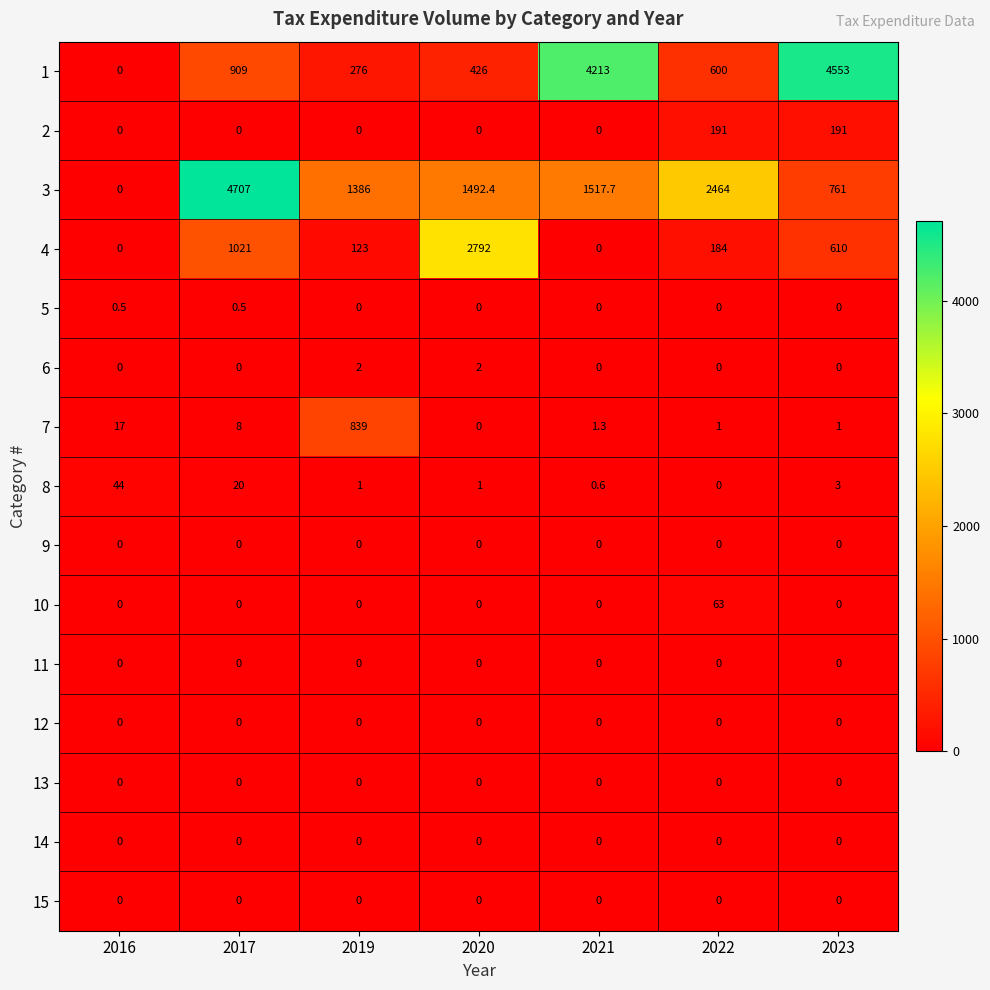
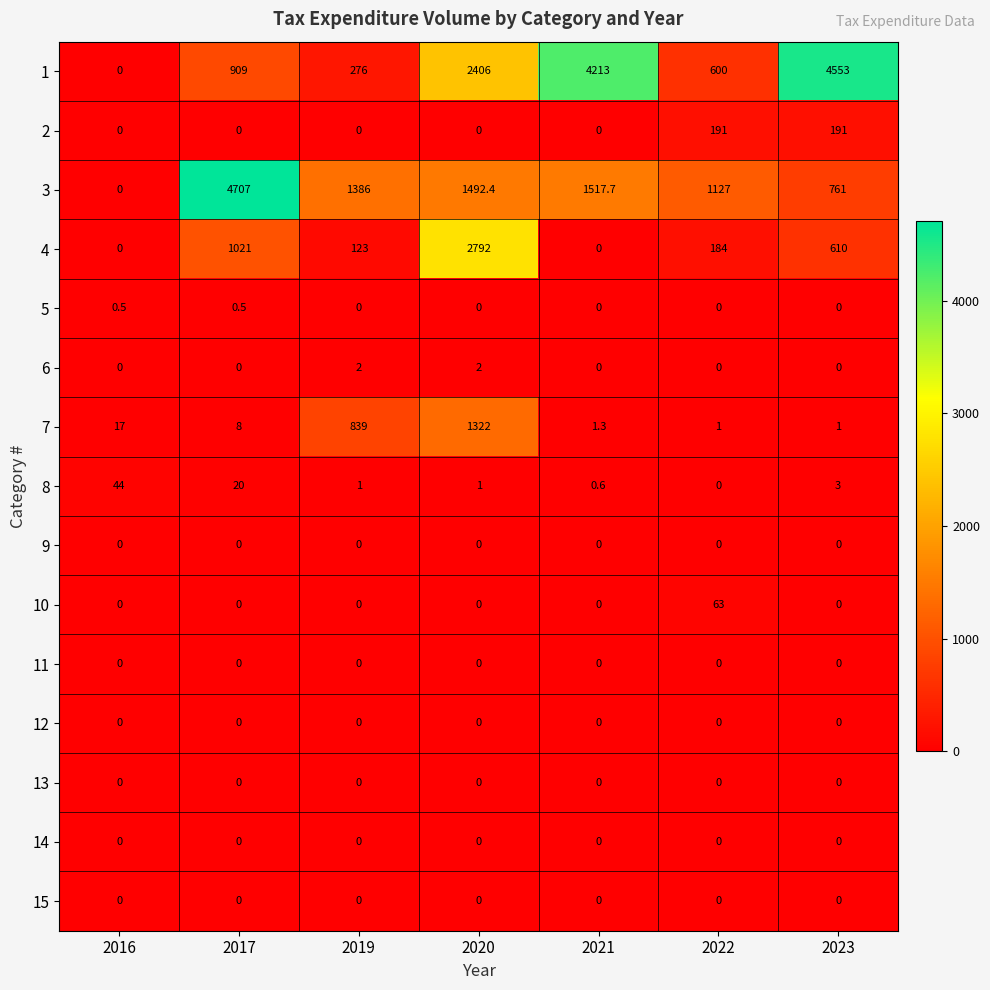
1, 2020: 426 -> 2406
3, 2022: 2464 -> 1127
7, 2020: 0 -> 1322
